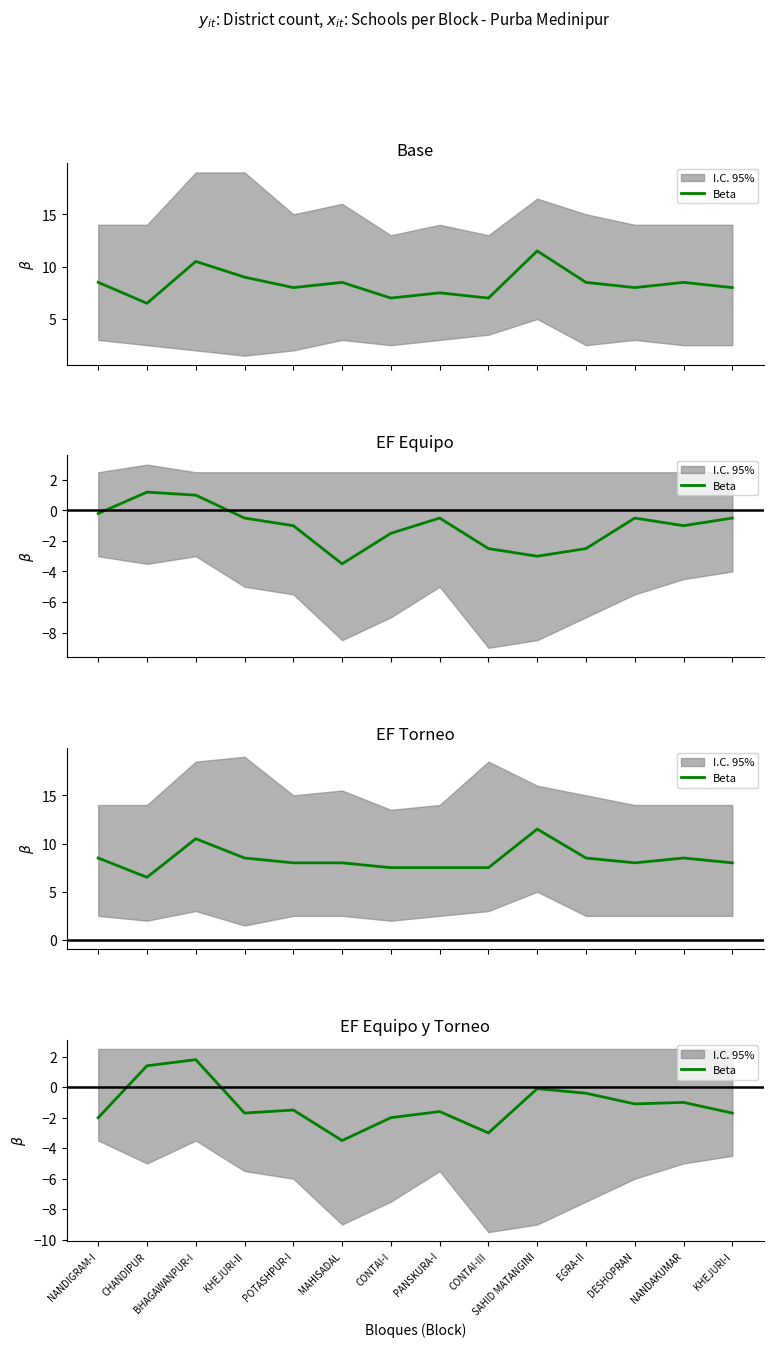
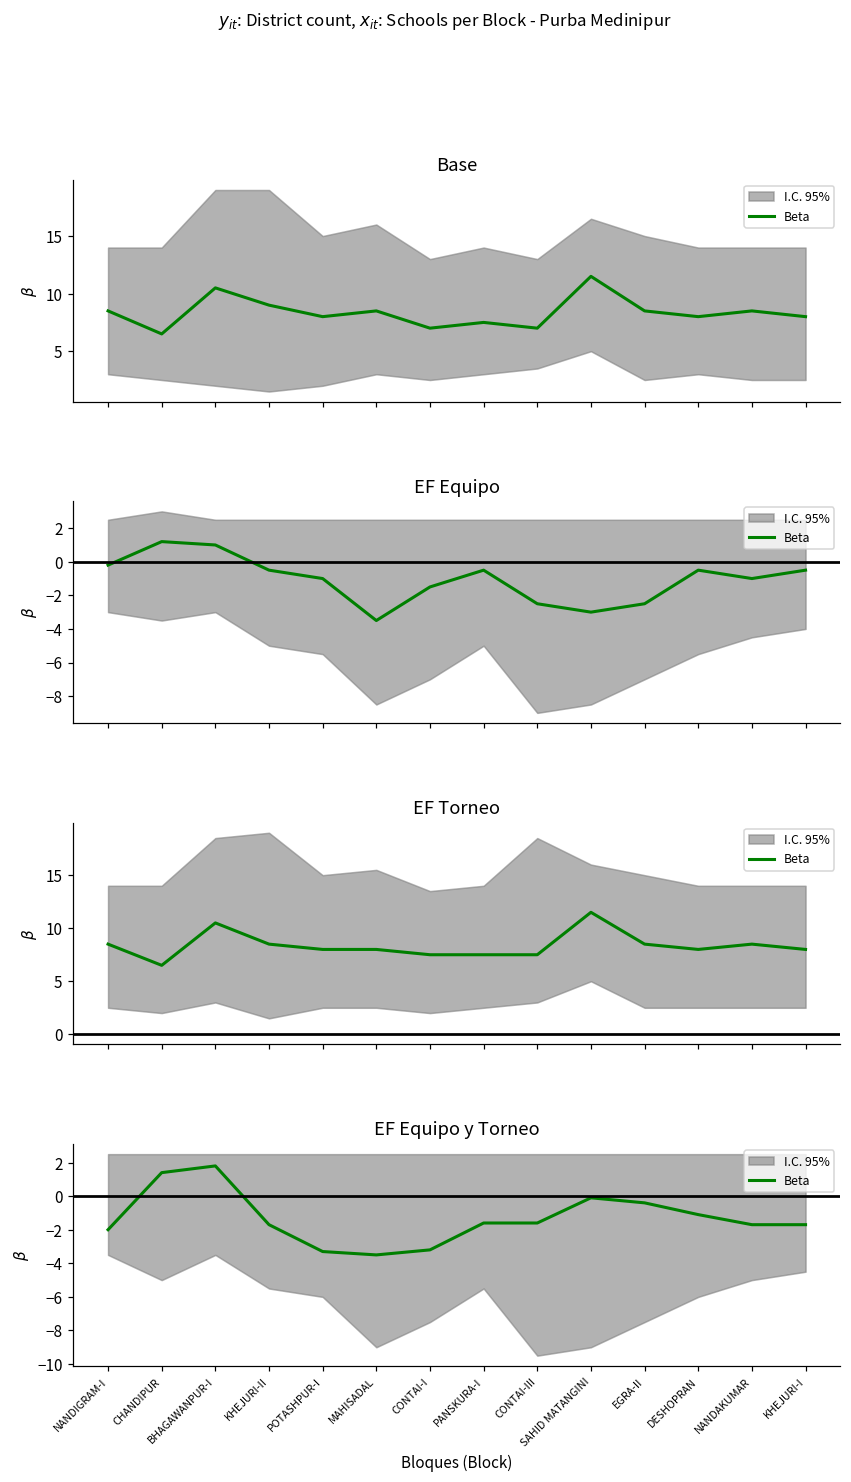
EF Equipo y Torneo, Beta, POTASHPUR-I: -1.5 -> -3.3
EF Equipo y Torneo, Beta, CONTAI-I: -2.0 -> -3.2
EF Equipo y Torneo, Beta, CONTAI-III: -3.0 -> -1.6
EF Equipo y Torneo, Beta, NANDAKUMAR: -1.0 -> -1.7
